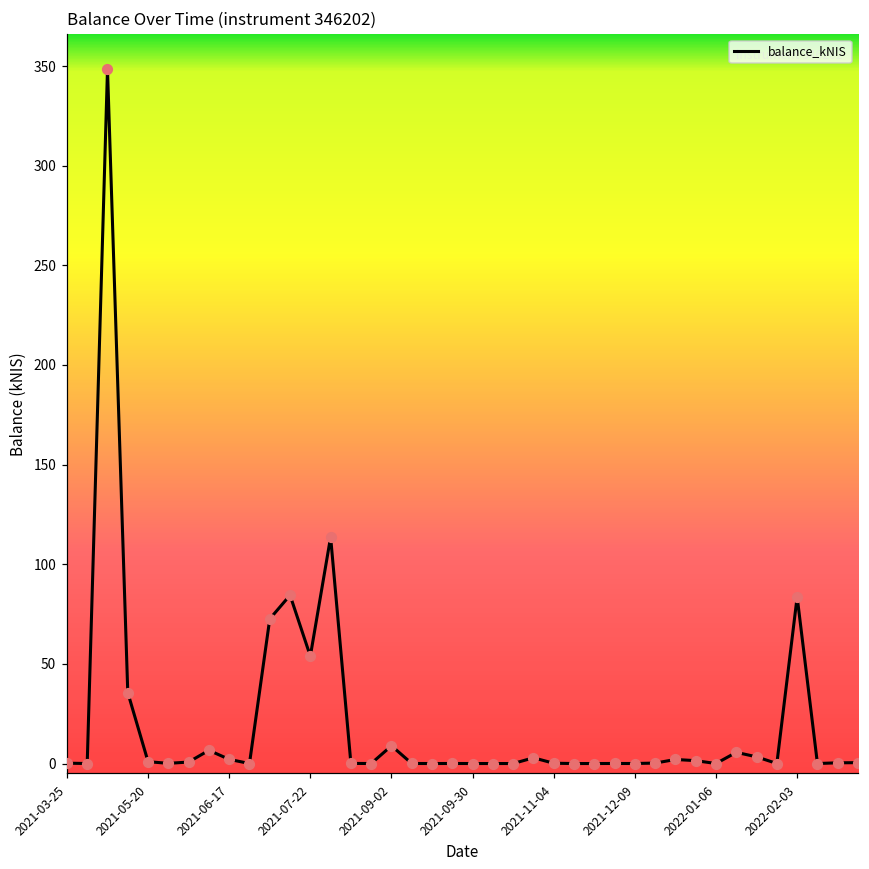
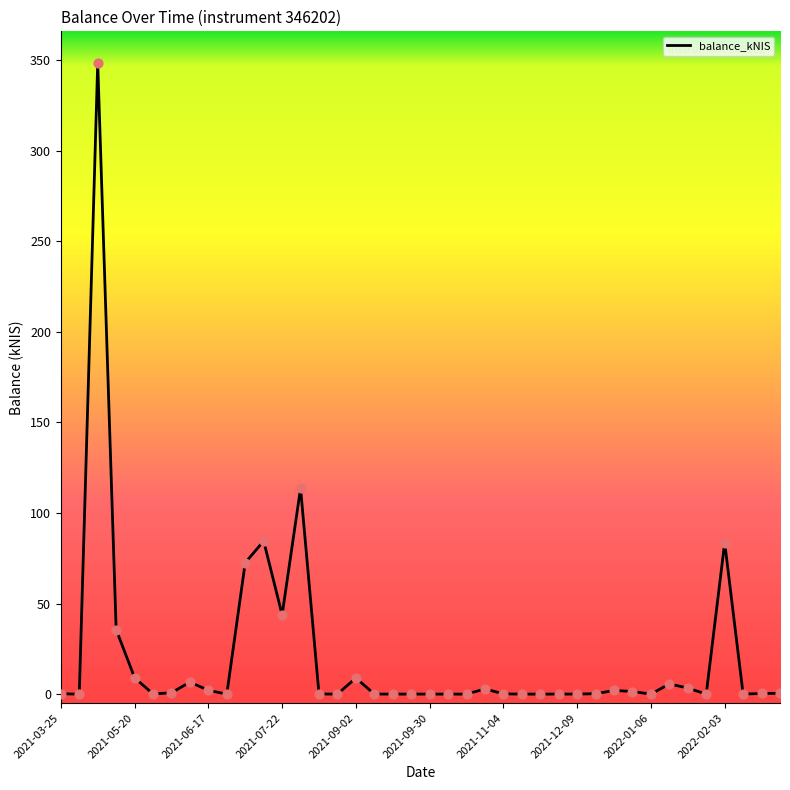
2021-05-20: 1 -> 9
2021-07-22: 54 -> 44
